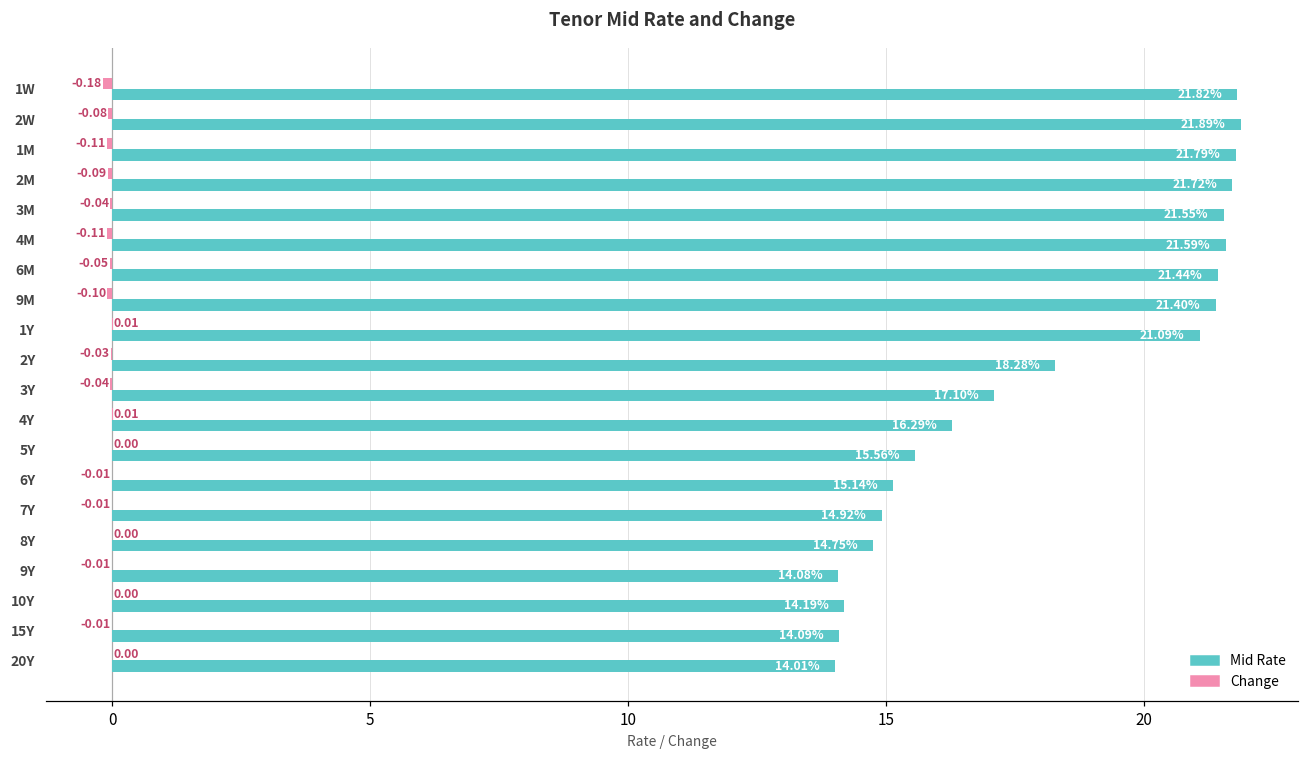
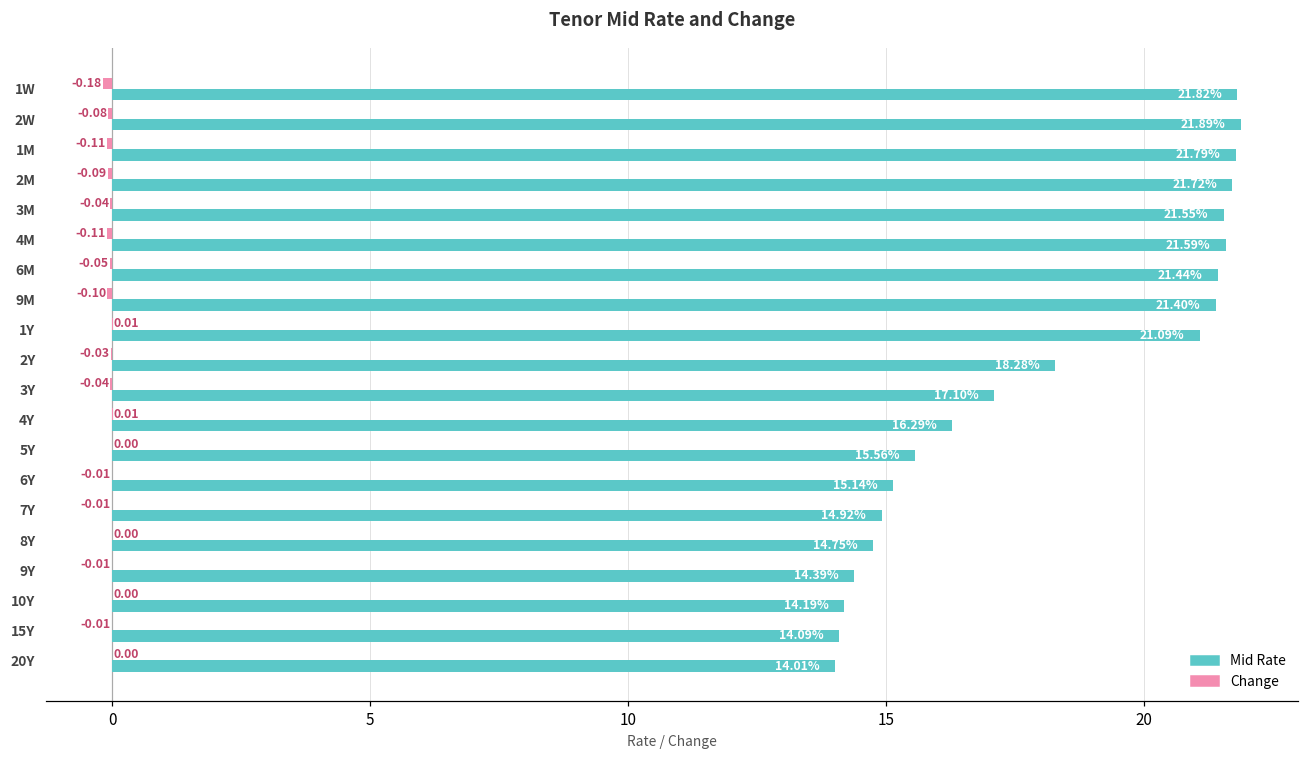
Mid Rate, 9Y: 14.08% -> 14.39%
